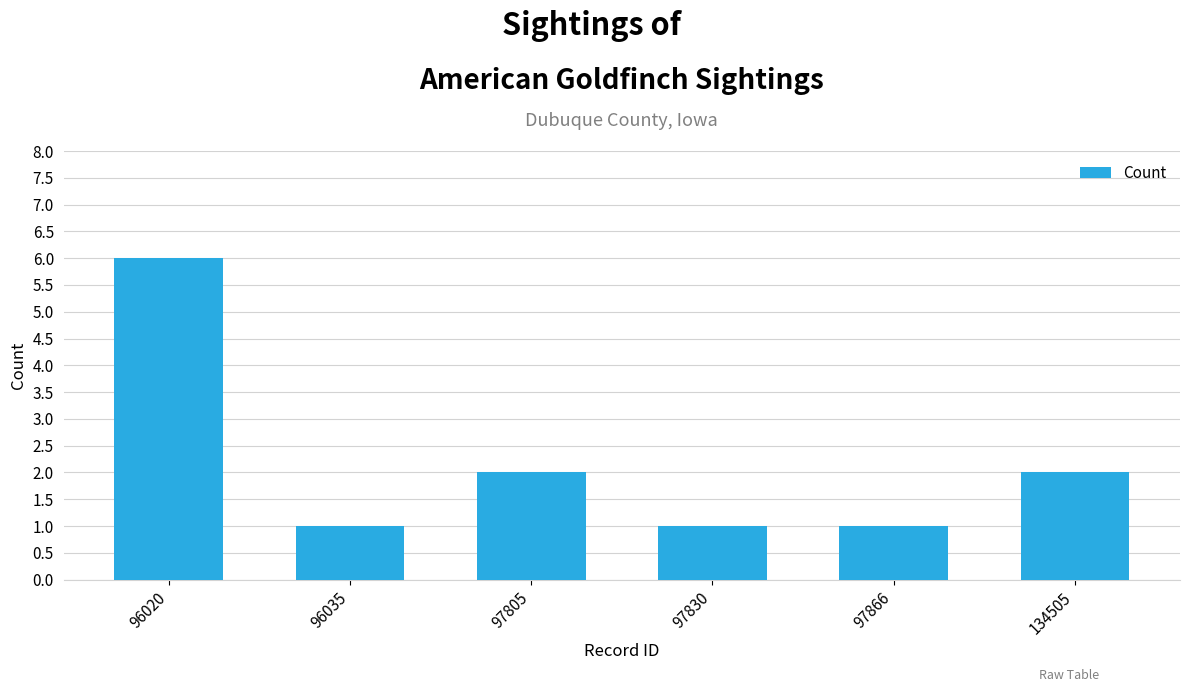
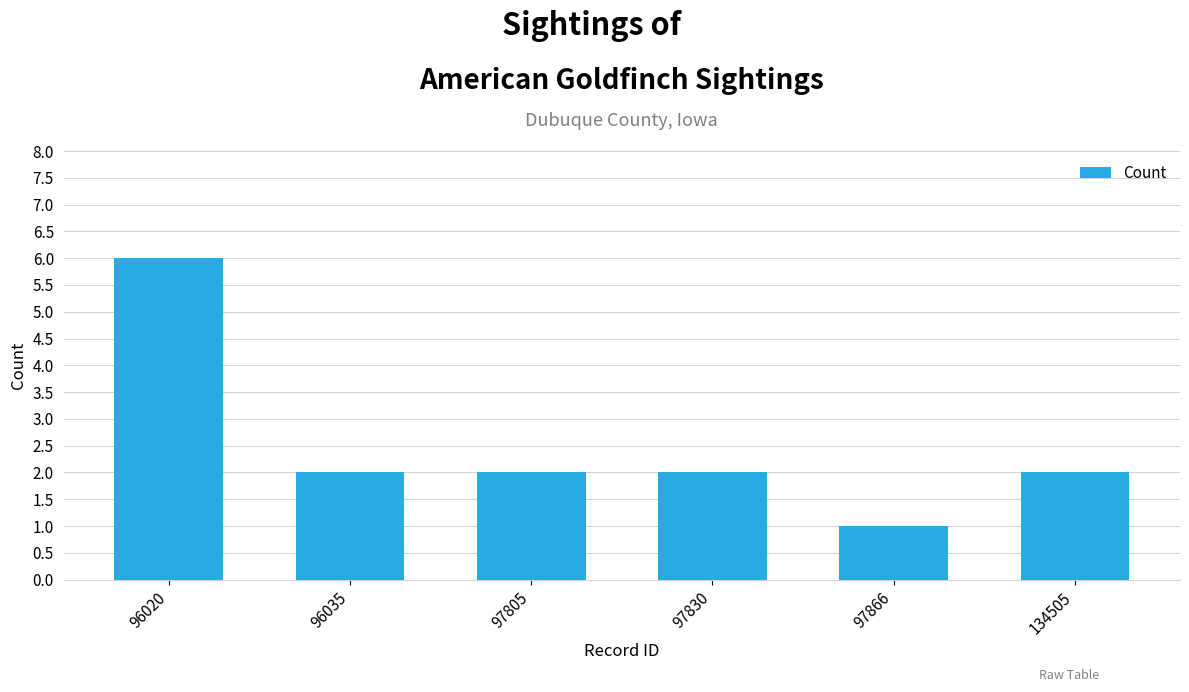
96035: 1 -> 2
97830: 1 -> 2
